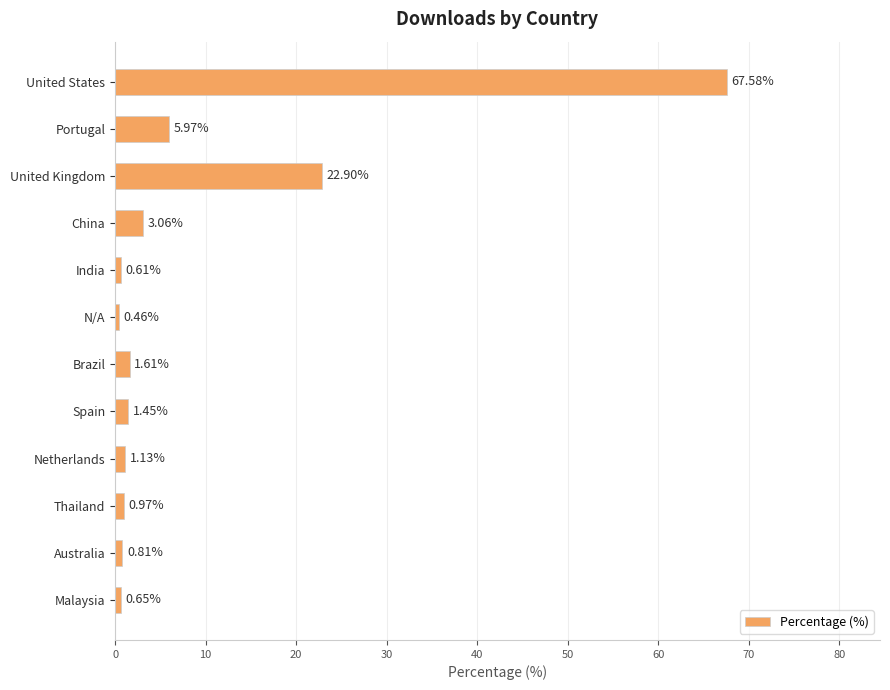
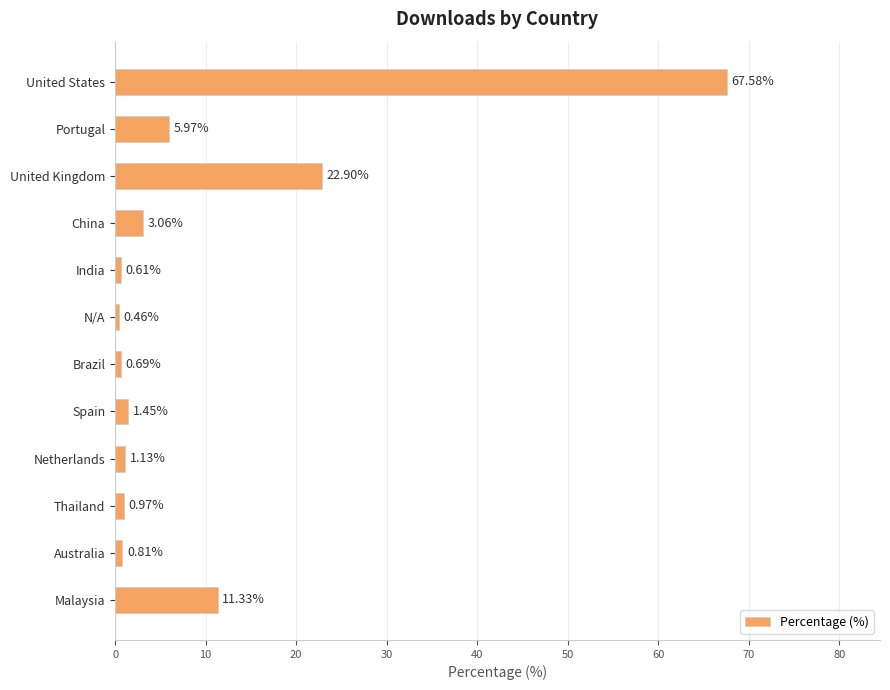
Brazil: 1.61% -> 0.69%
Malaysia: 0.65% -> 11.33%
